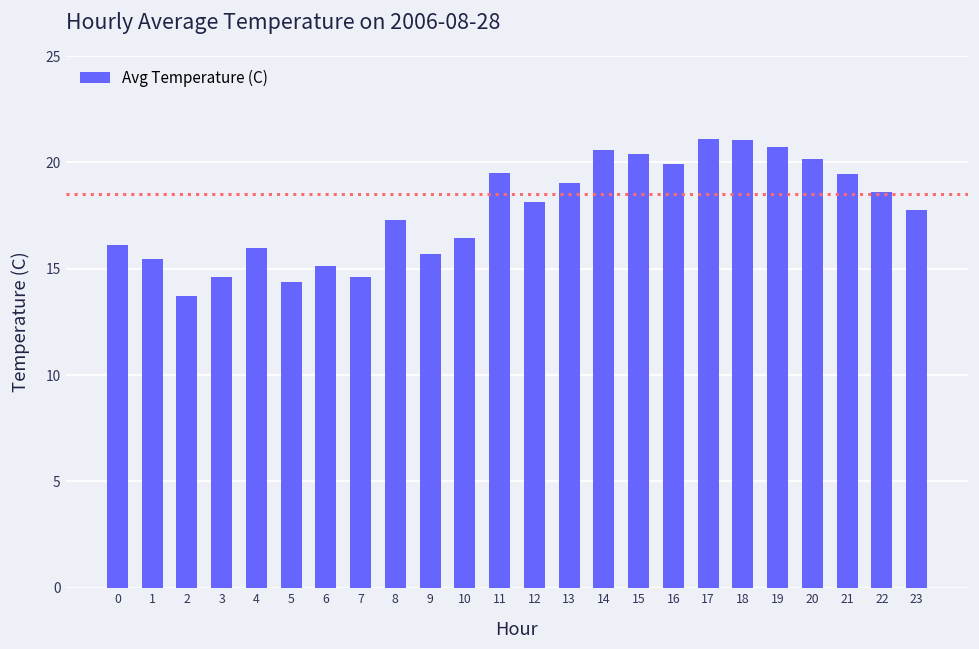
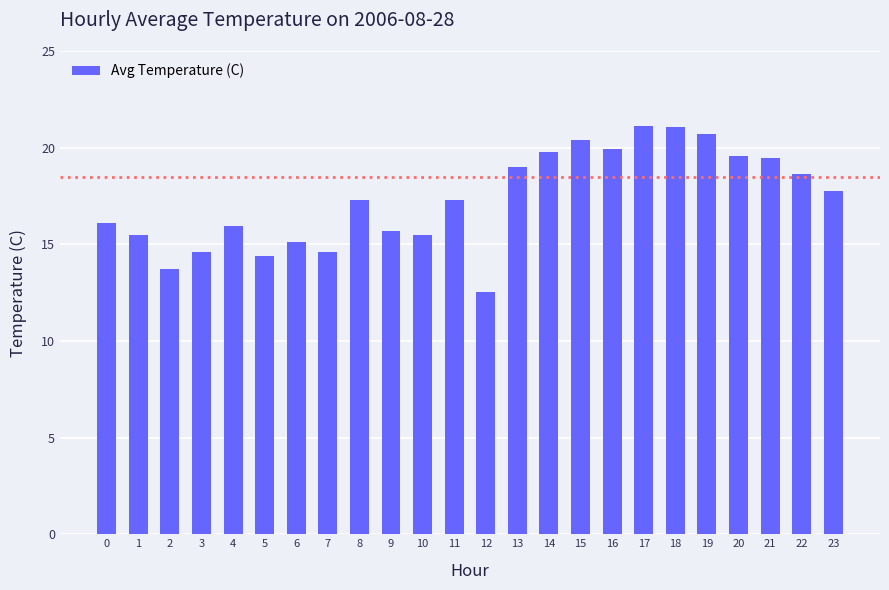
10: 16.5 -> 15.5
11: 19.5 -> 17.3
12: 18.2 -> 12.5
14: 20.6 -> 19.8
20: 20.2 -> 19.6
